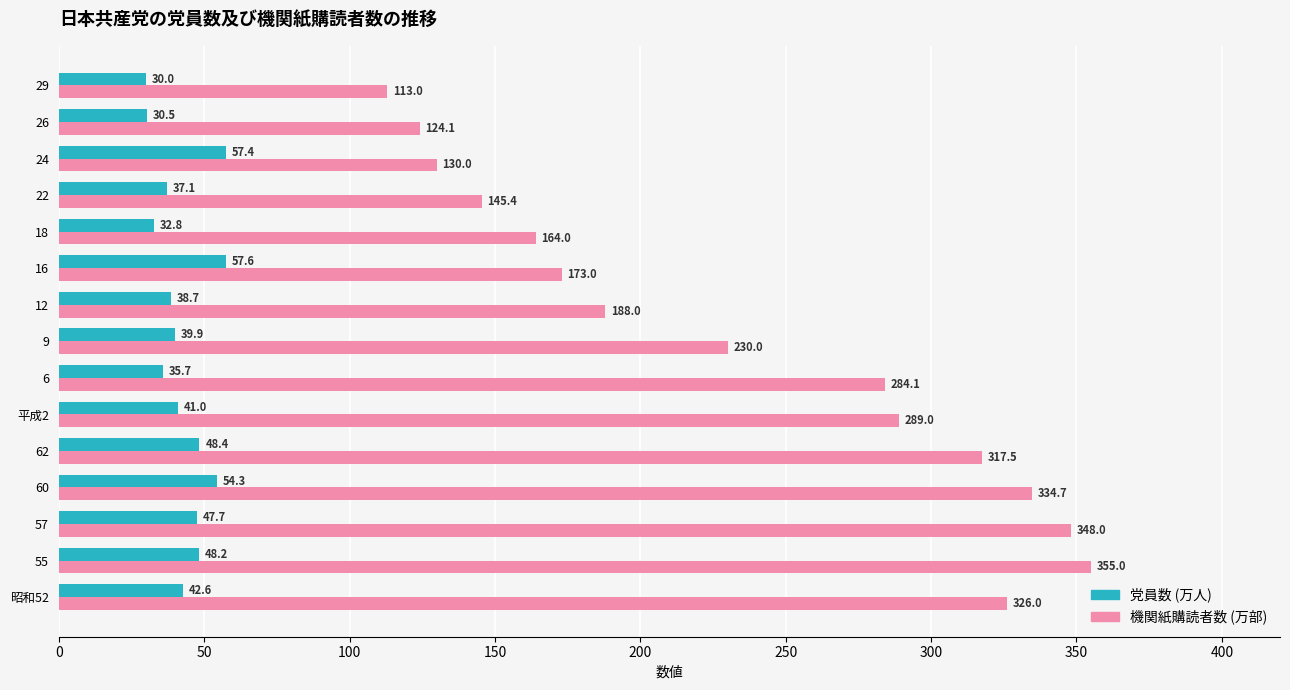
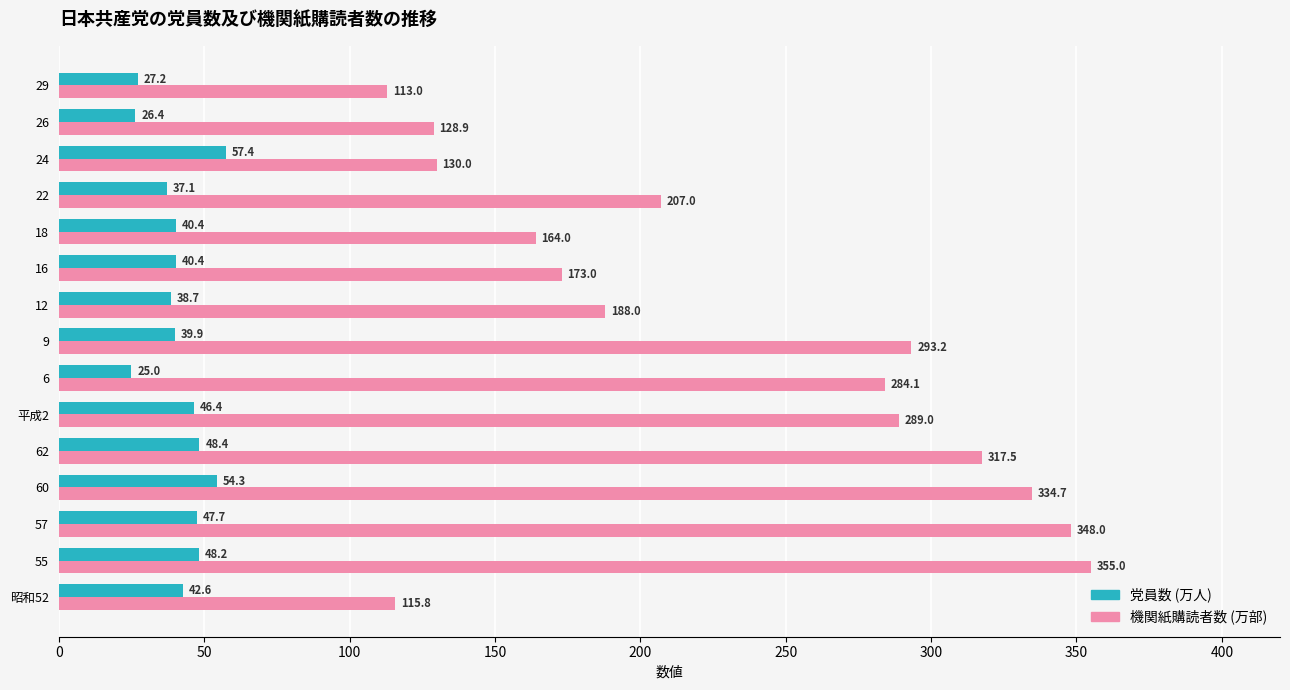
党員数 (万人), 29: 30.0 -> 27.2
党員数 (万人), 26: 30.5 -> 26.4
機関紙購読者数 (万部), 26: 124.1 -> 128.9
機関紙購読者数 (万部), 22: 145.4 -> 207.0
党員数 (万人), 18: 32.8 -> 40.4
党員数 (万人), 16: 57.6 -> 40.4
機関紙購読者数 (万部), 9: 230.0 -> 293.2
党員数 (万人), 6: 35.7 -> 25.0
党員数 (万人), 平成2: 41.0 -> 46.4
機関紙購読者数 (万部), 昭和52: 326.0 -> 115.8
